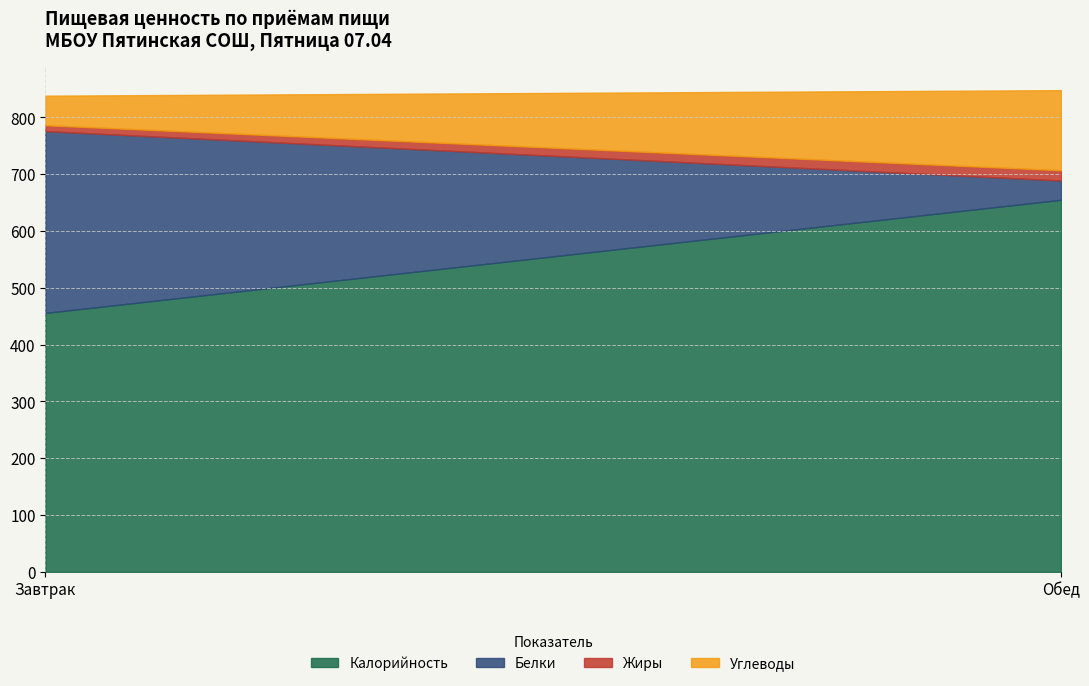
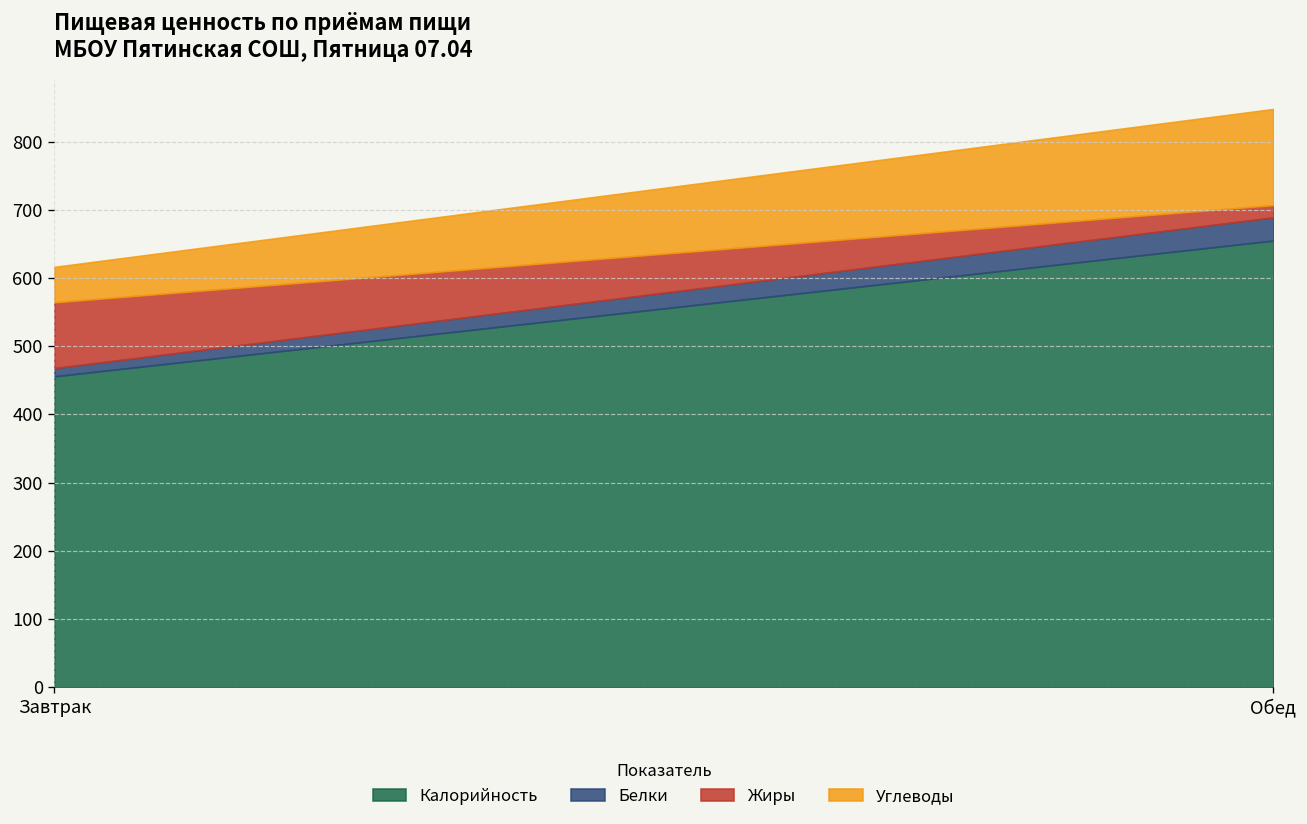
Белки, Завтрак: 320 -> 10
Жиры, Завтрак: 10 -> 100
